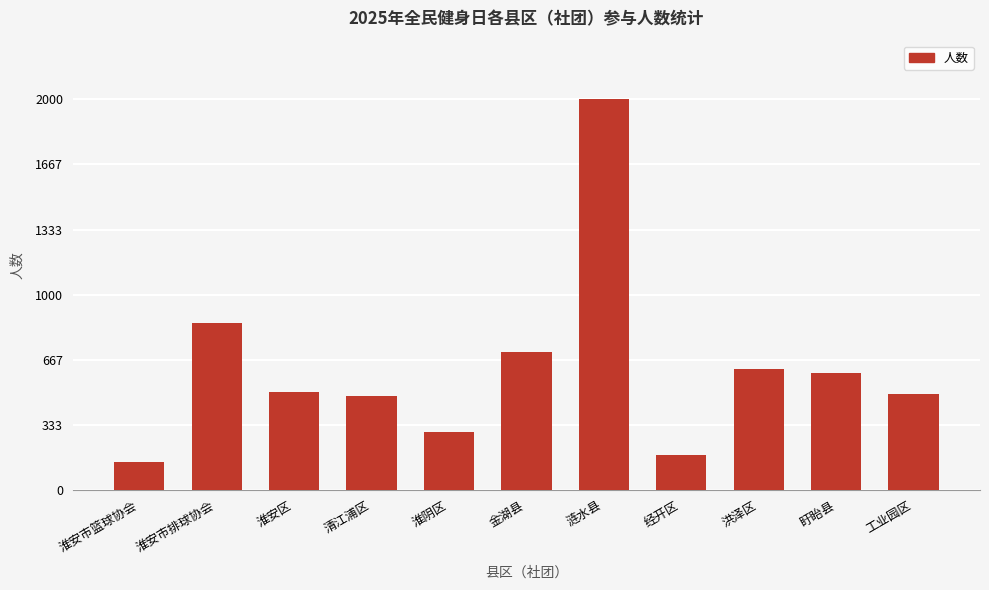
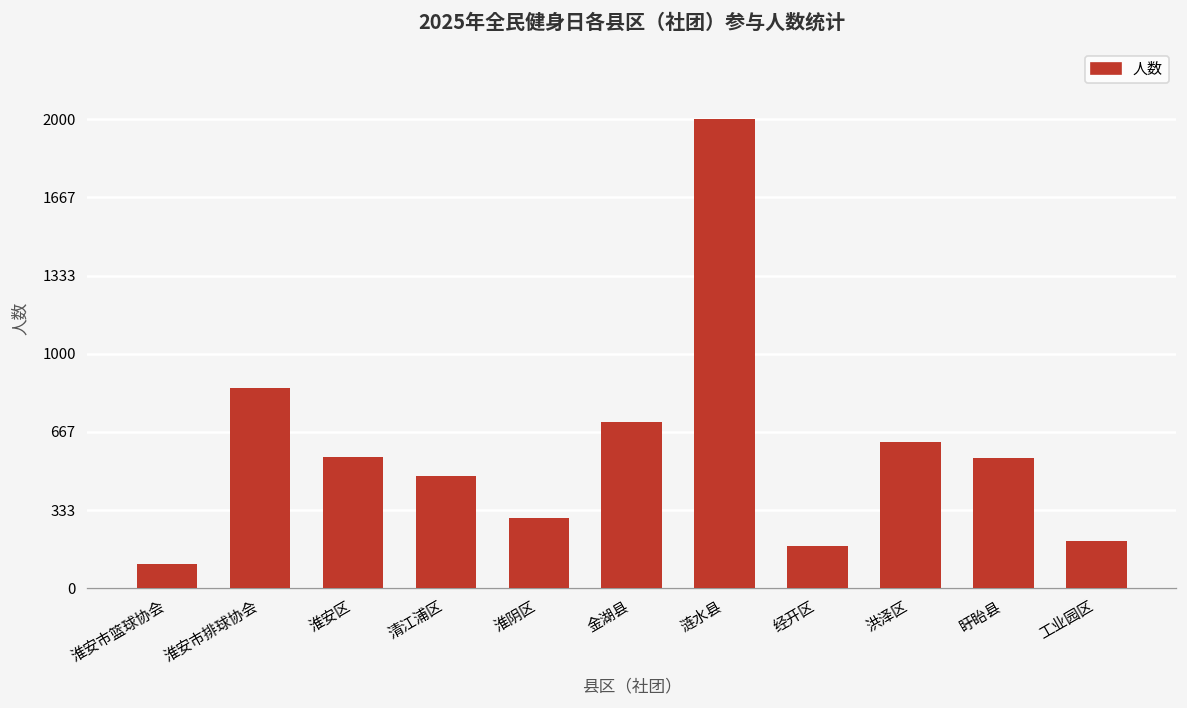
淮安市篮球协会: 140 -> 100
淮安区: 500 -> 560
盱眙县: 600 -> 560
工业园区: 490 -> 200
